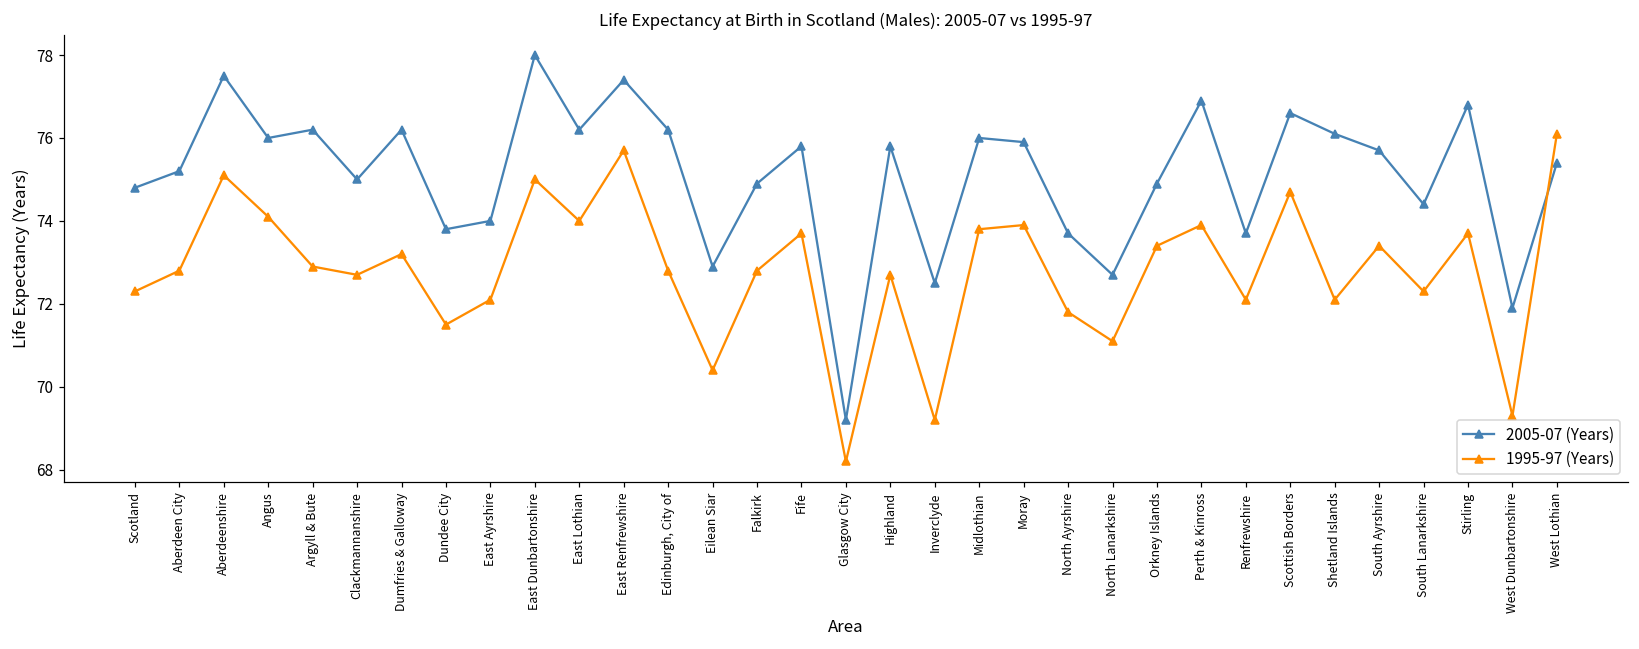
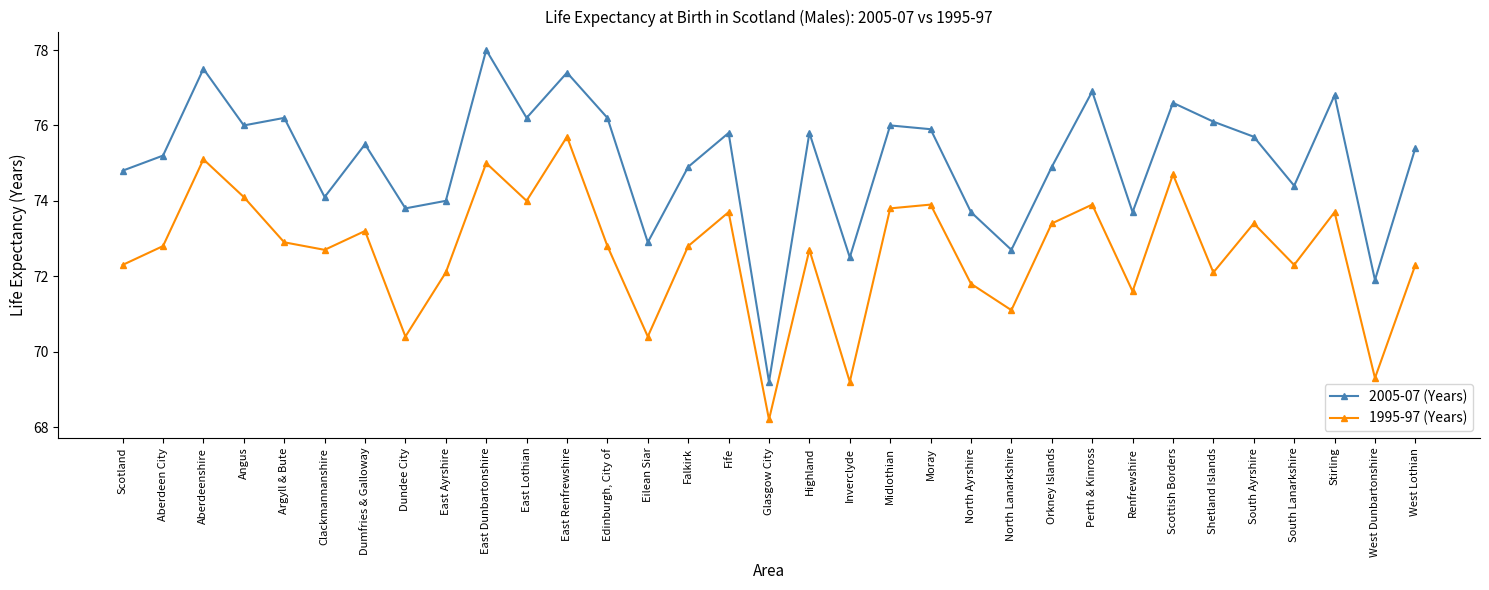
2005-07 (Years), Clackmannanshire: 75.0 -> 74.1
2005-07 (Years), Dumfries & Galloway: 76.2 -> 75.5
1995-97 (Years), Dundee City: 71.5 -> 70.4
1995-97 (Years), Renfrewshire: 72.1 -> 71.6
1995-97 (Years), West Lothian: 76.1 -> 72.3
